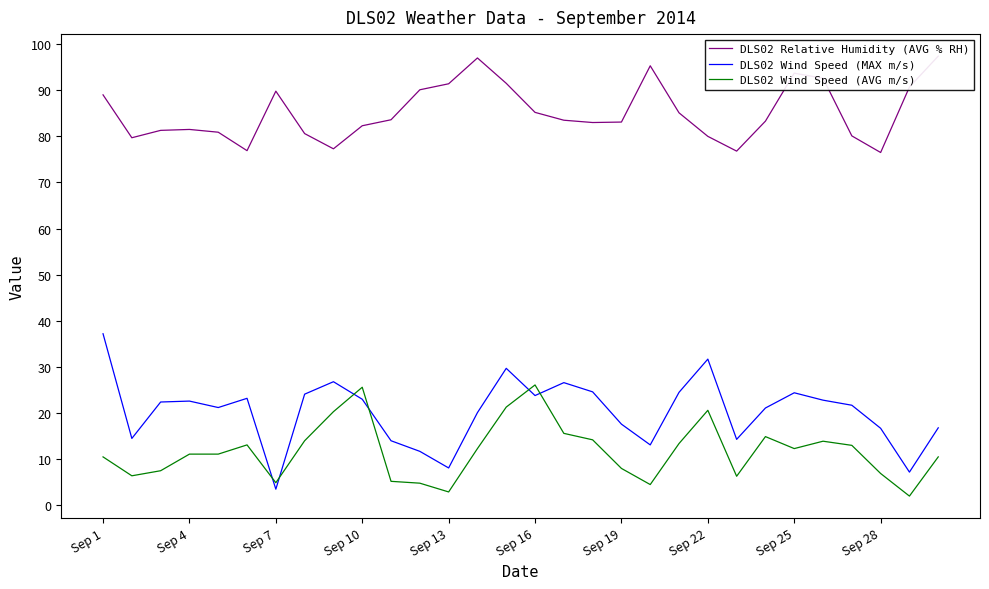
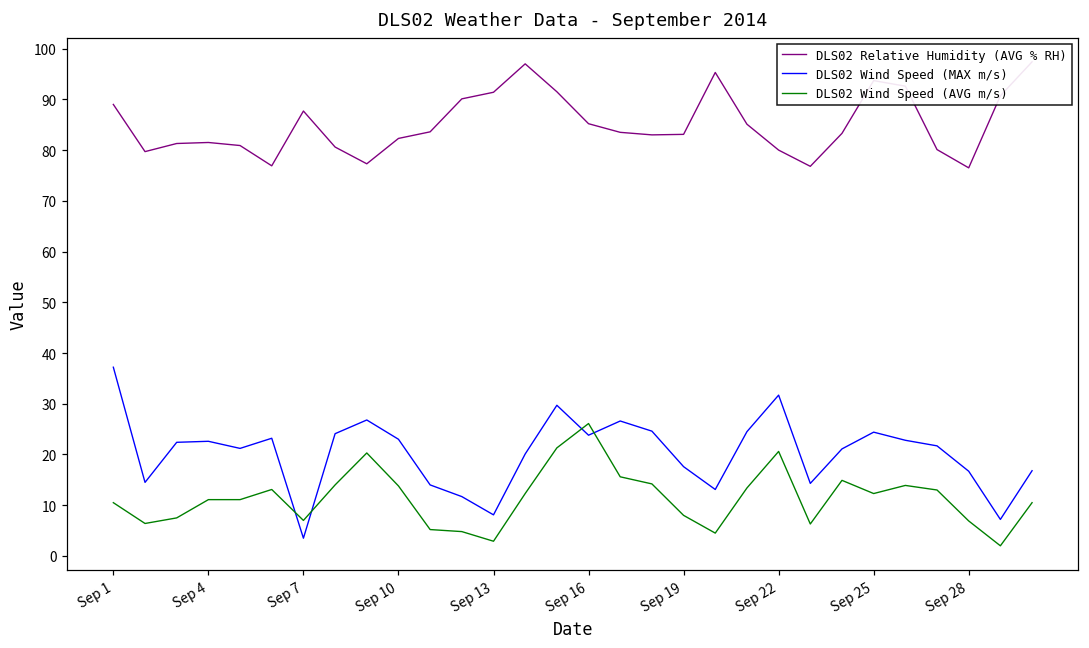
DLS02 Relative Humidity (AVG % RH), Sep 7: 90 -> 88
DLS02 Wind Speed (AVG m/s), Sep 7: 5 -> 7
DLS02 Wind Speed (AVG m/s), Sep 10: 26 -> 14
